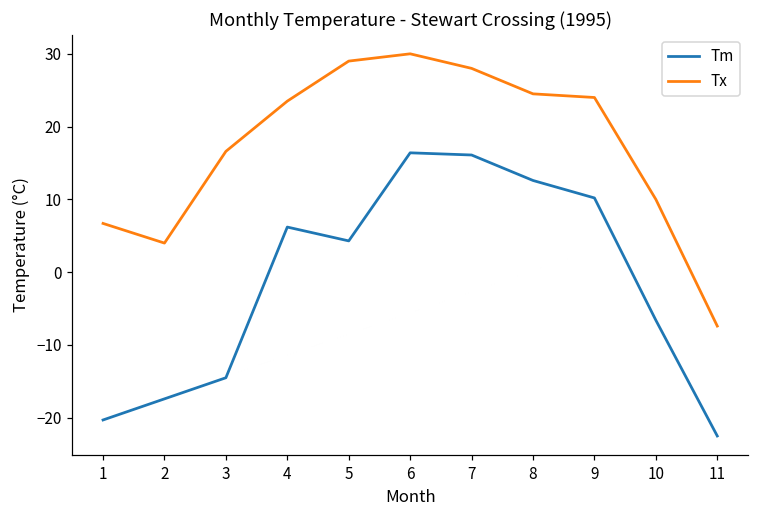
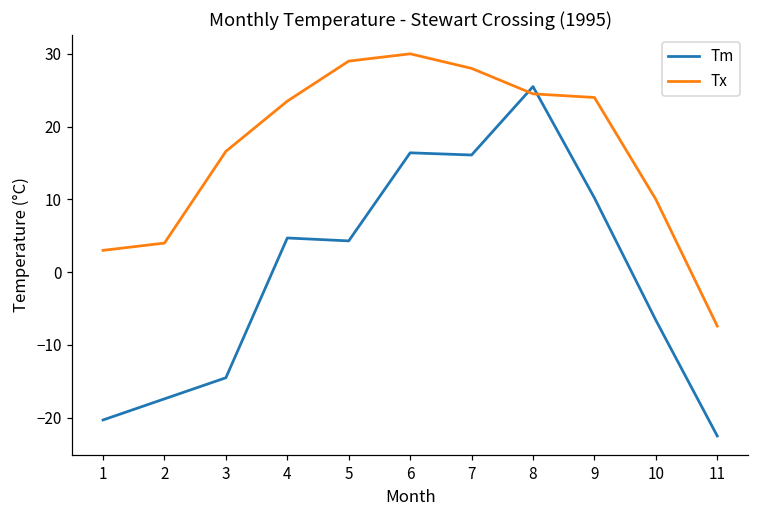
Tx, 1: 7 -> 3
Tm, 4: 6 -> 5
Tm, 8: 13 -> 26
